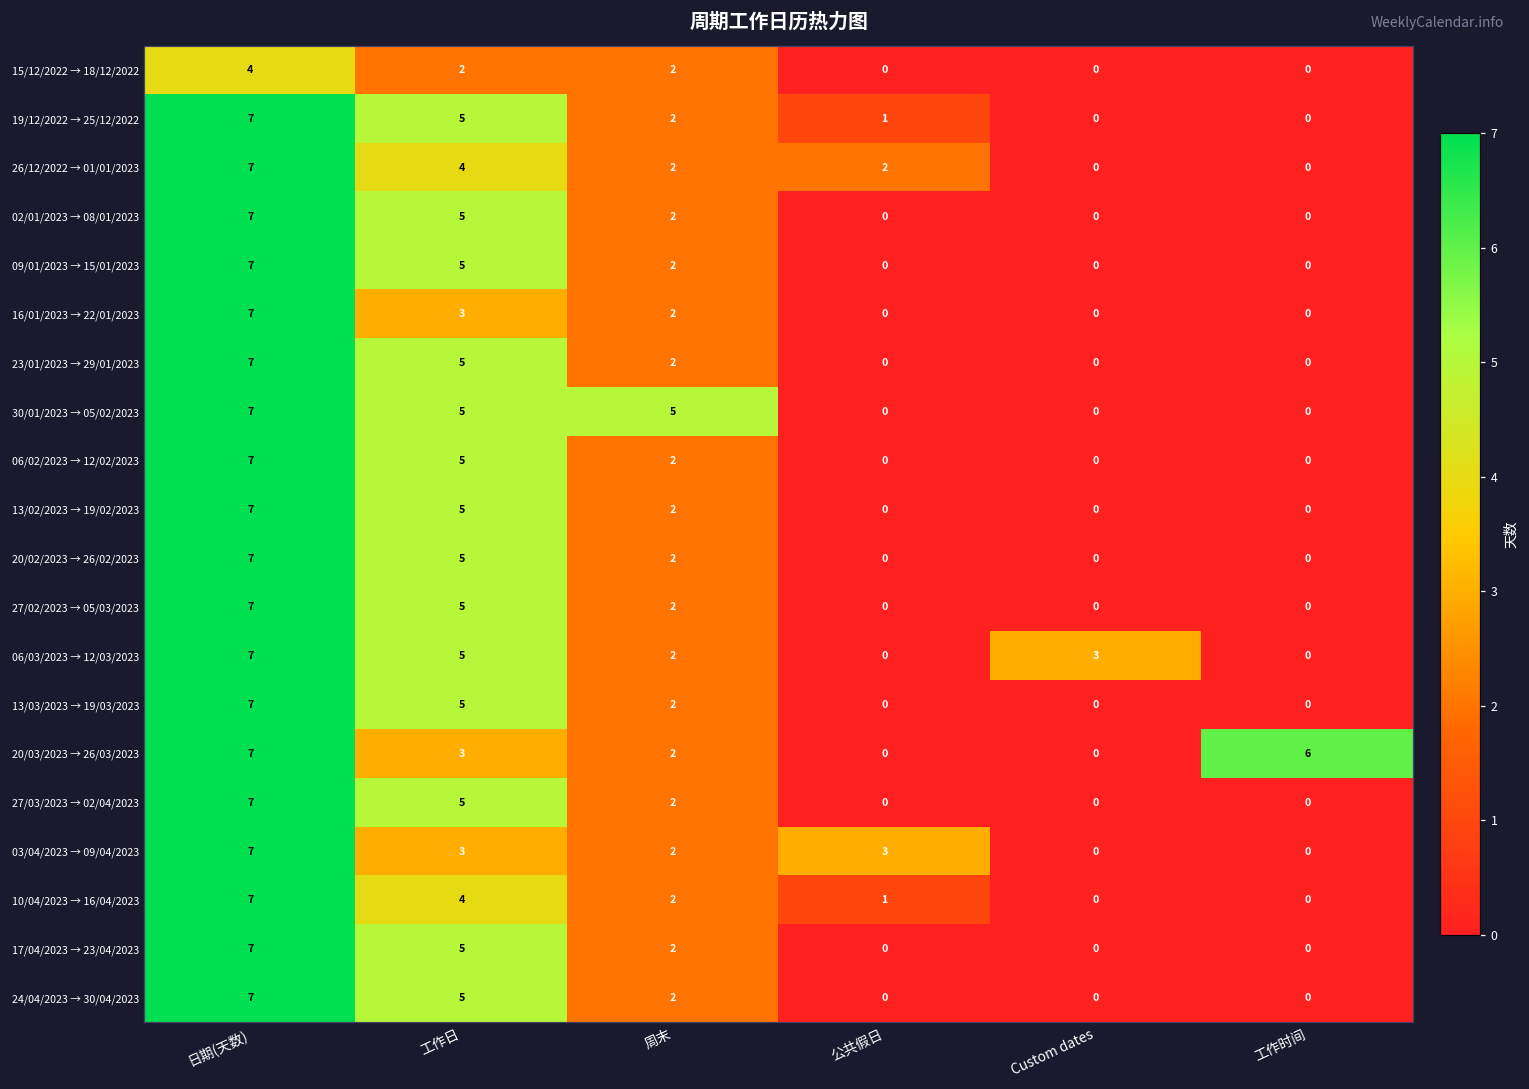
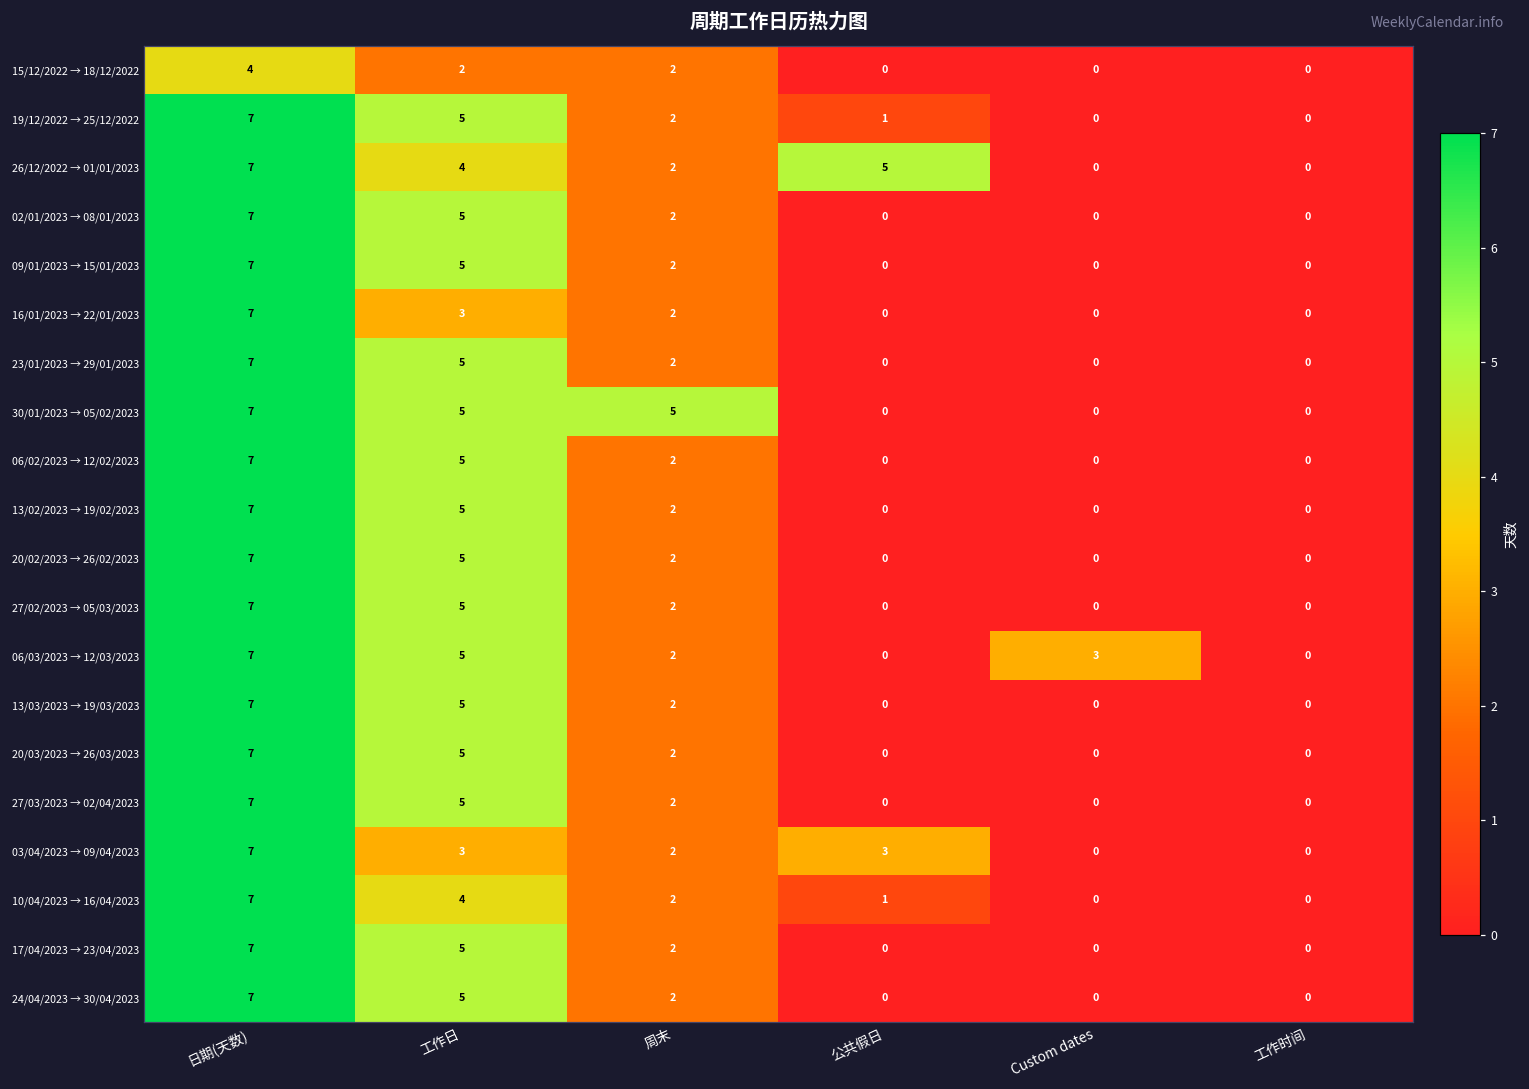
26/12/2022 → 01/01/2023, 公共假日: 2 -> 5
20/03/2023 → 26/03/2023, 工作日: 3 -> 5
20/03/2023 → 26/03/2023, 工作时间: 6 -> 0
